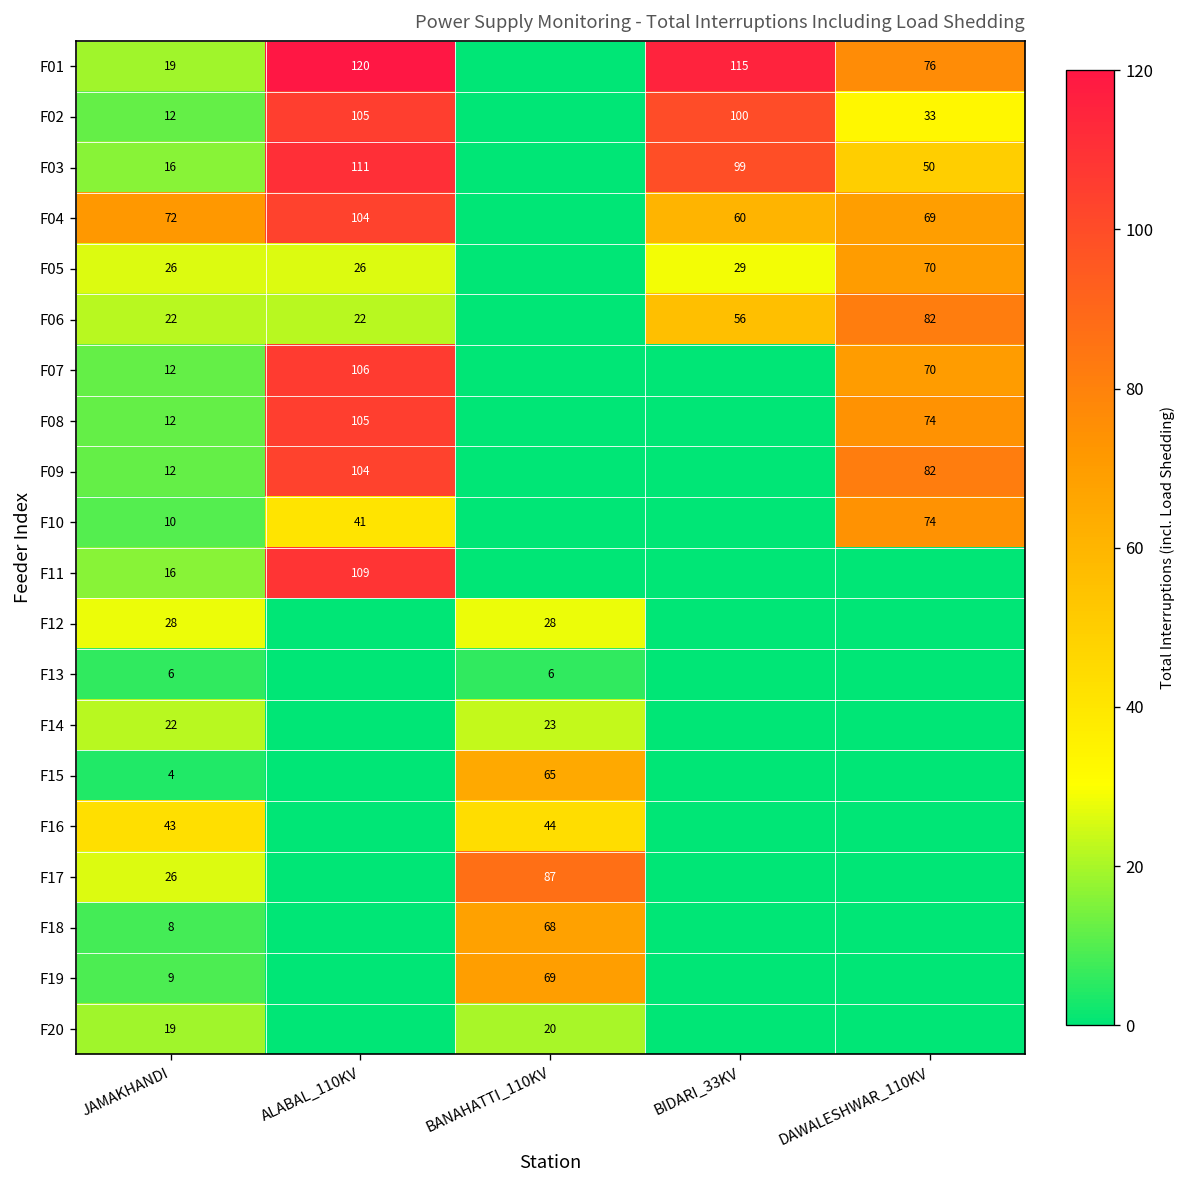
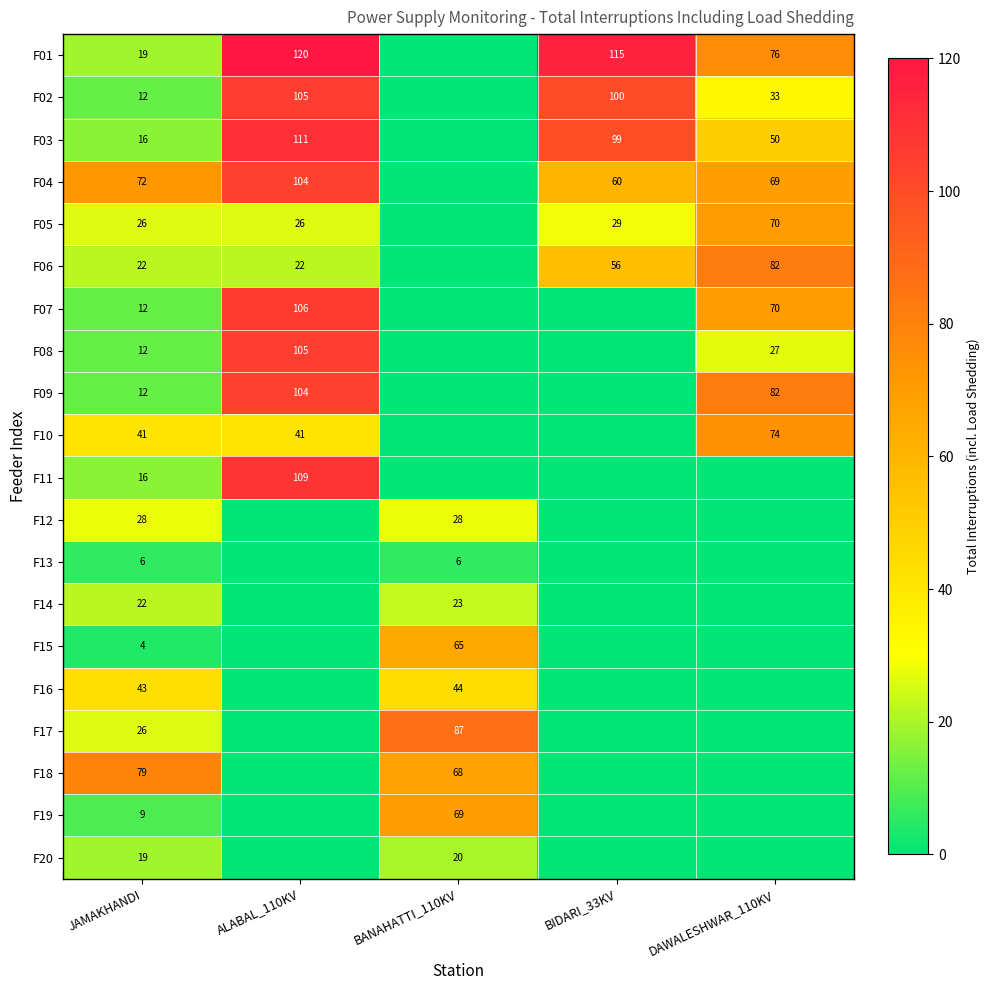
F08, DAWALESHWAR_110KV: 74 -> 27
F10, JAMAKHANDI: 10 -> 41
F18, JAMAKHANDI: 8 -> 79
